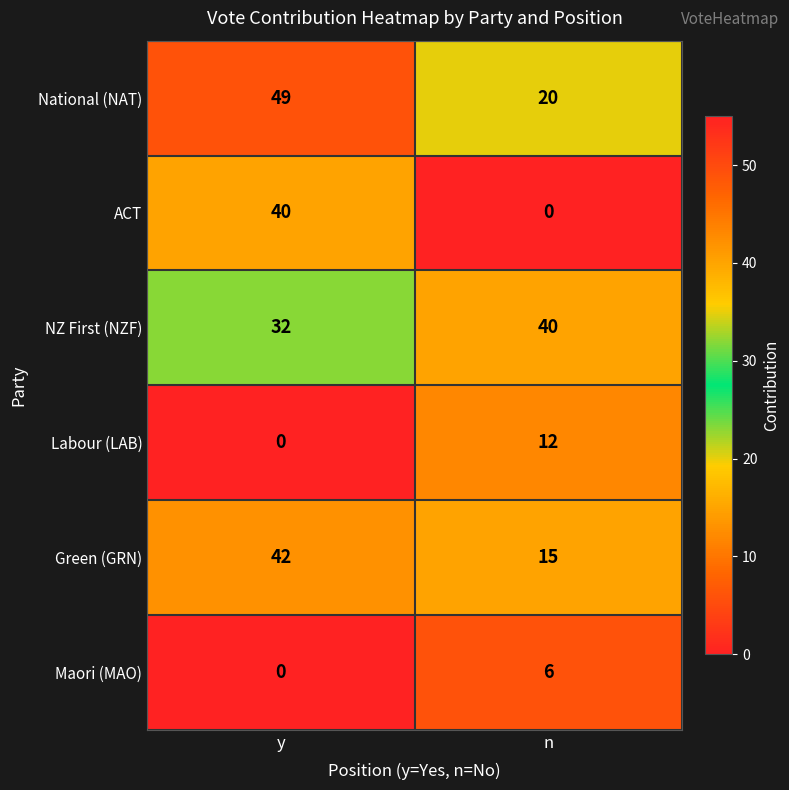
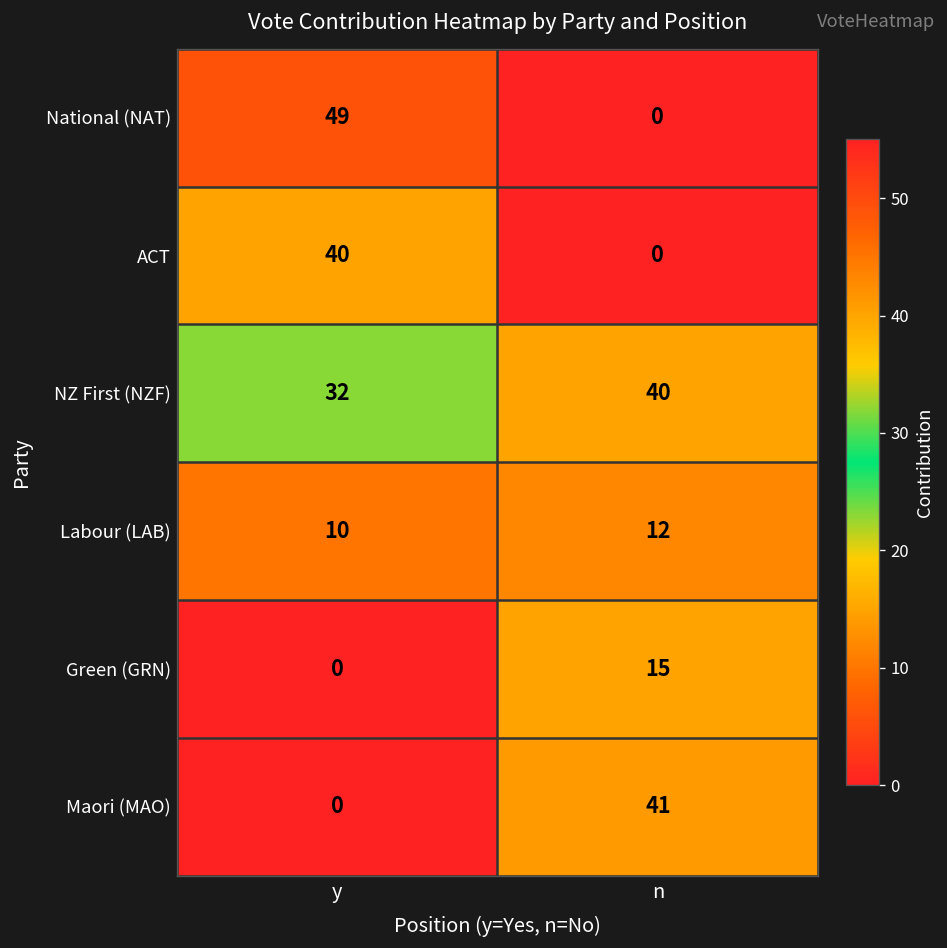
National (NAT), n: 20 -> 0
Labour (LAB), y: 0 -> 10
Green (GRN), y: 42 -> 0
Maori (MAO), n: 6 -> 41
